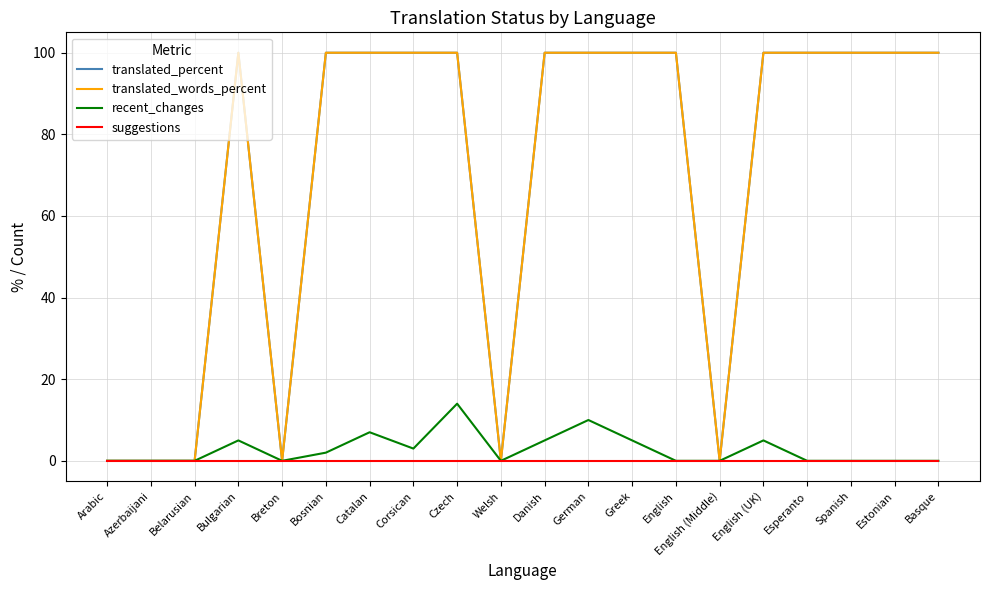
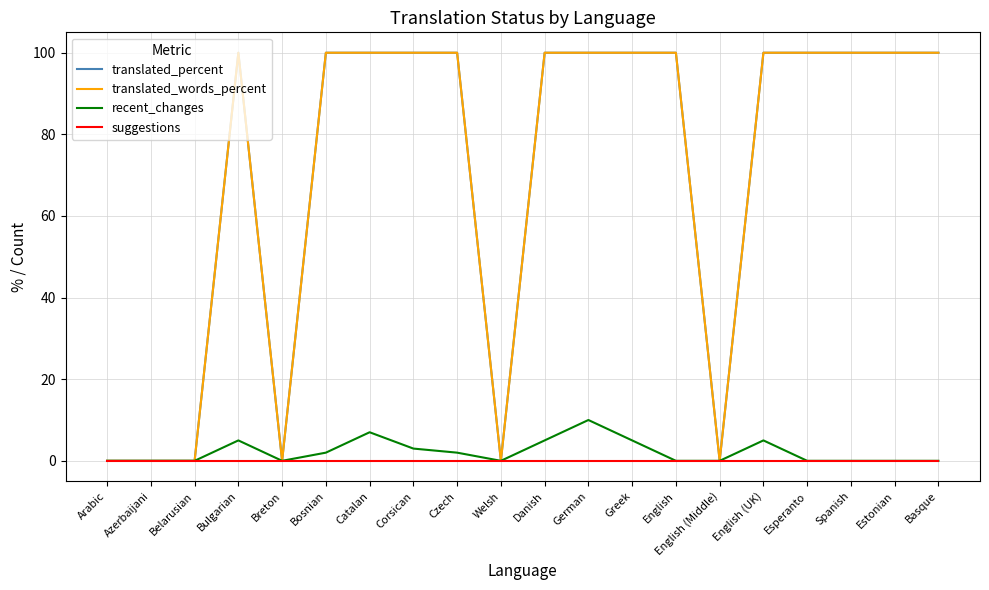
recent_changes, Czech: 14 -> 2
